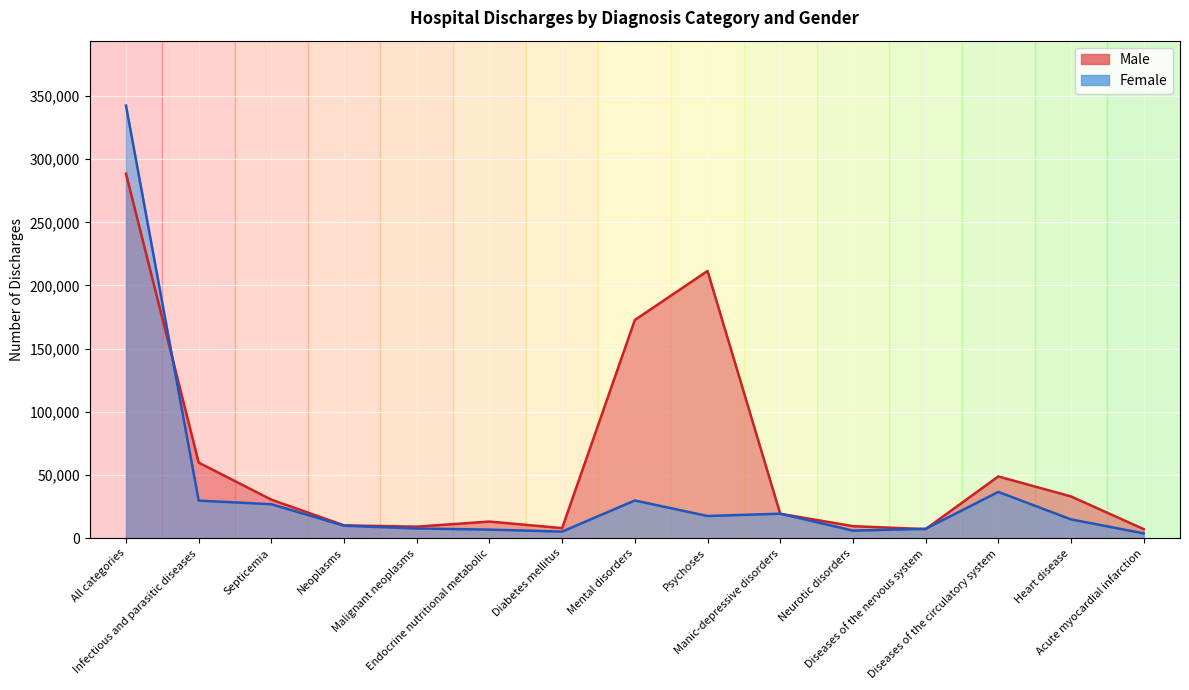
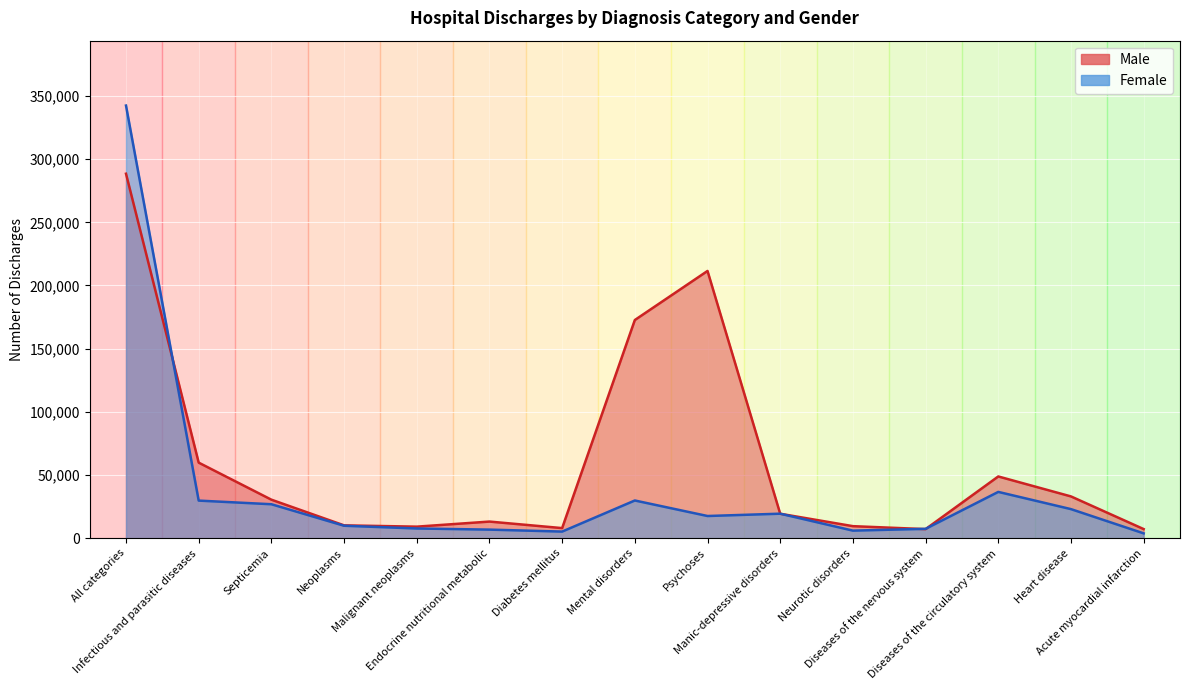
Female, Heart disease: 15,000 -> 23,000
